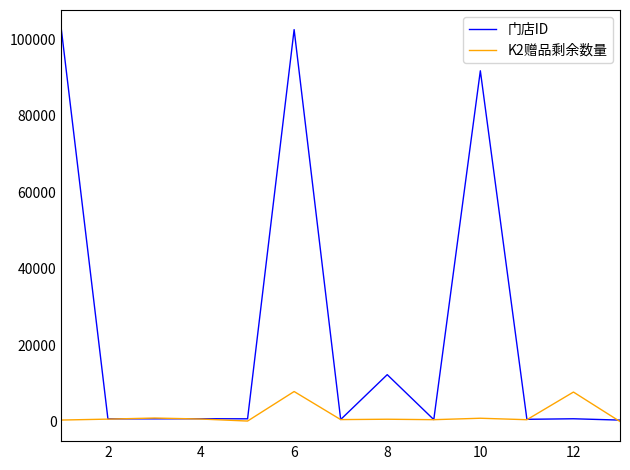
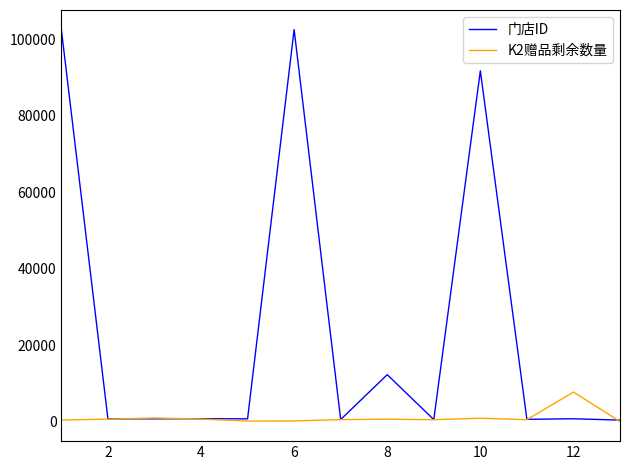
K2赠品剩余数量, 6: 8000 -> 0
